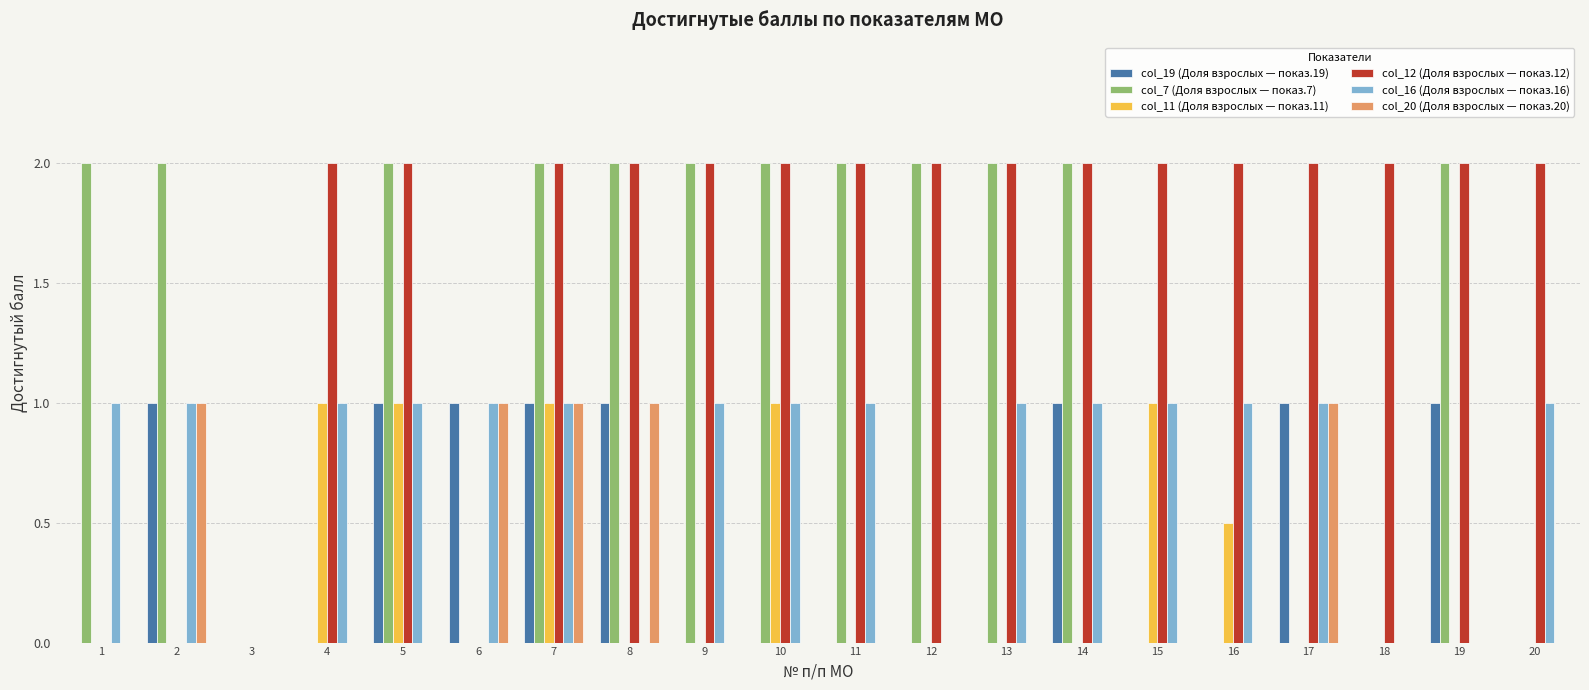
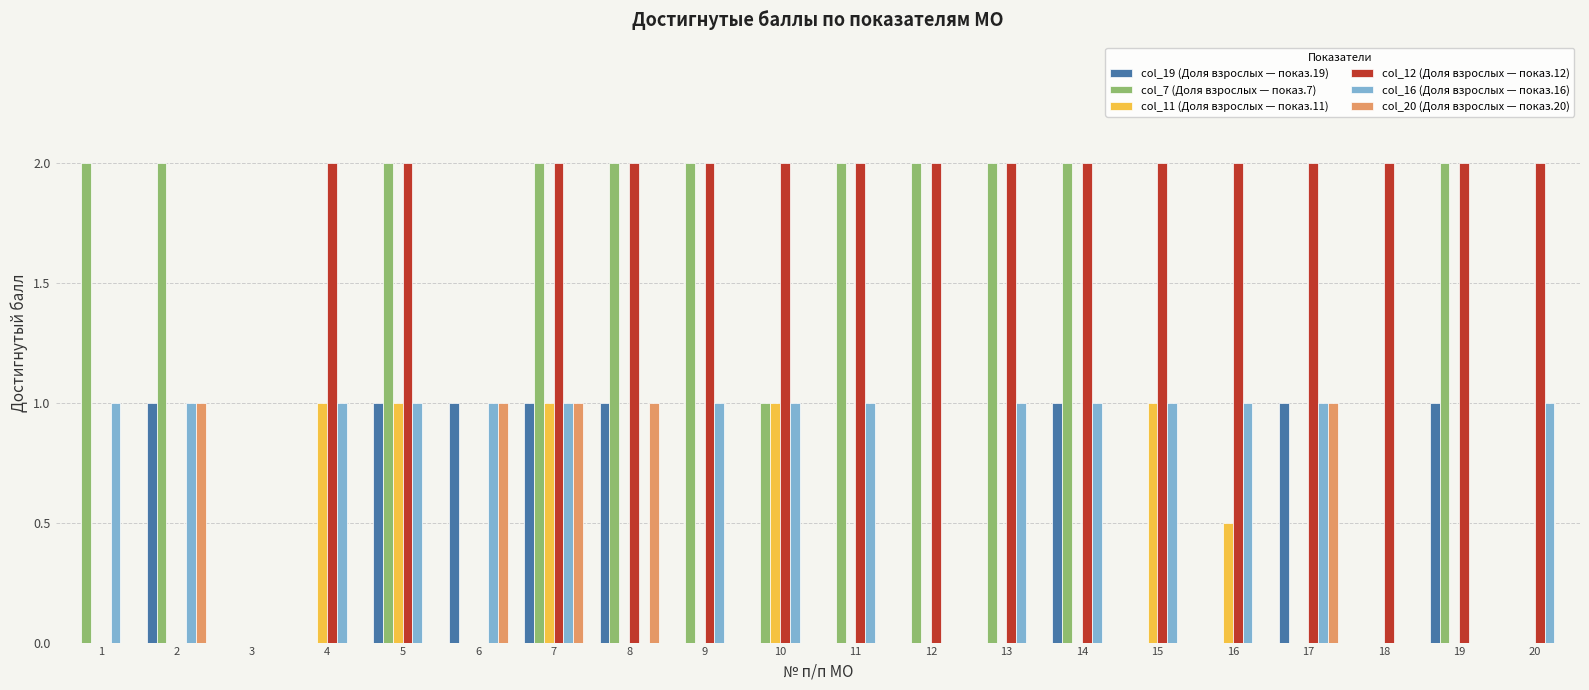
col_7 (Доля взрослых — показ.7), 10: 2 -> 1
